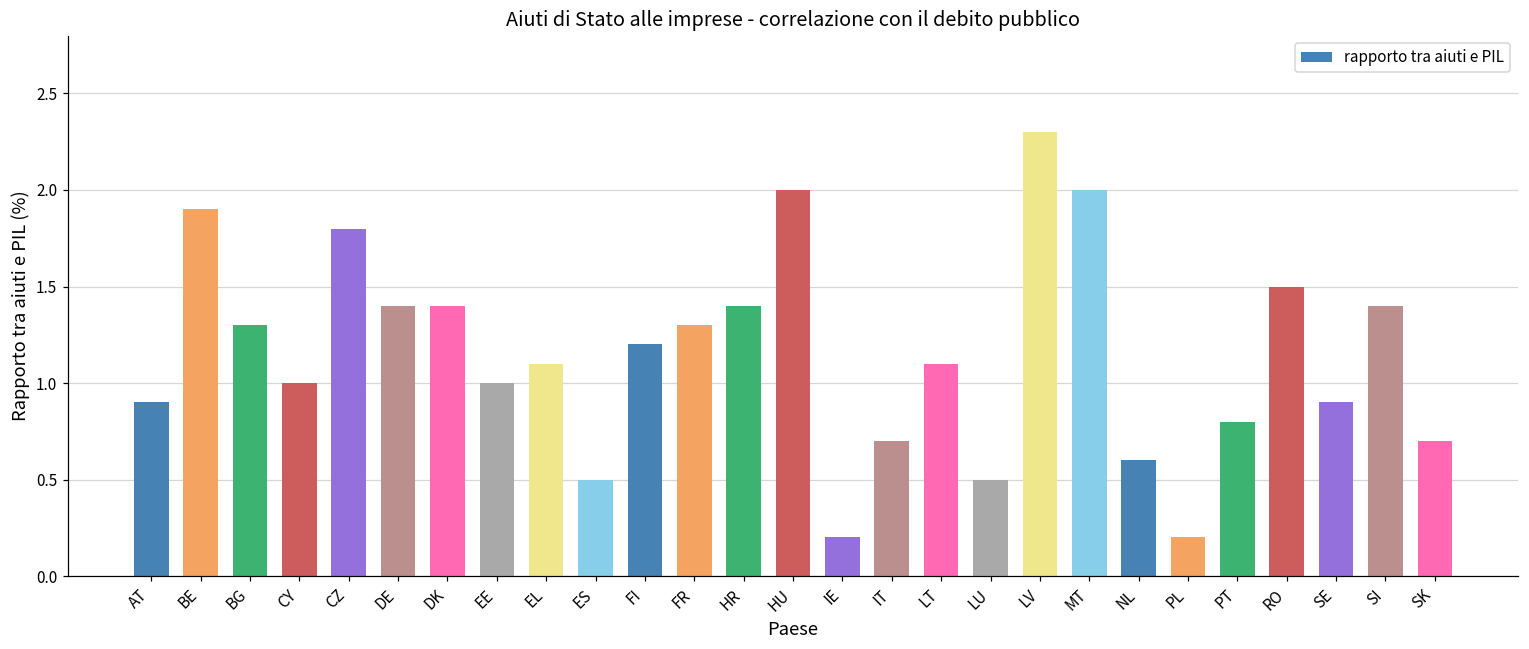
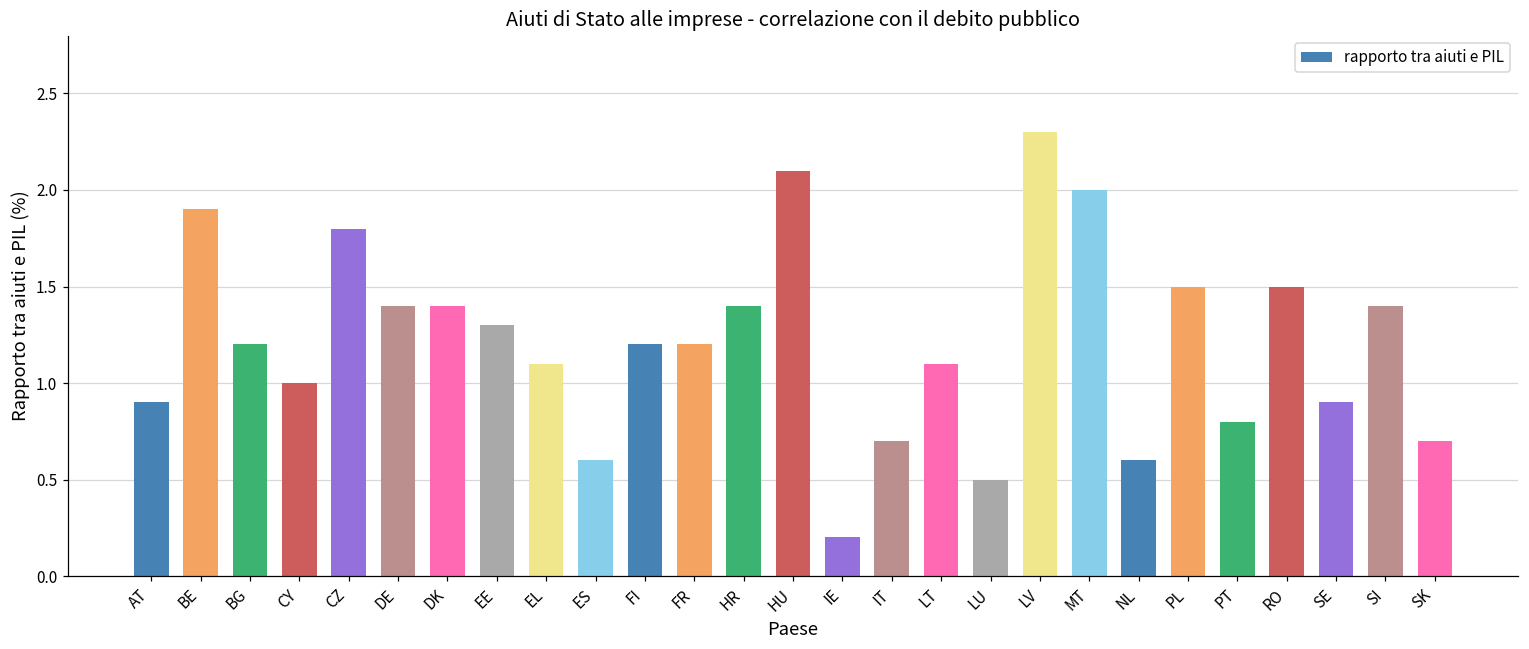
BG: 1.3 -> 1.2
EE: 1.0 -> 1.3
ES: 0.5 -> 0.6
FR: 1.3 -> 1.2
HU: 2.0 -> 2.1
PL: 0.2 -> 1.5
